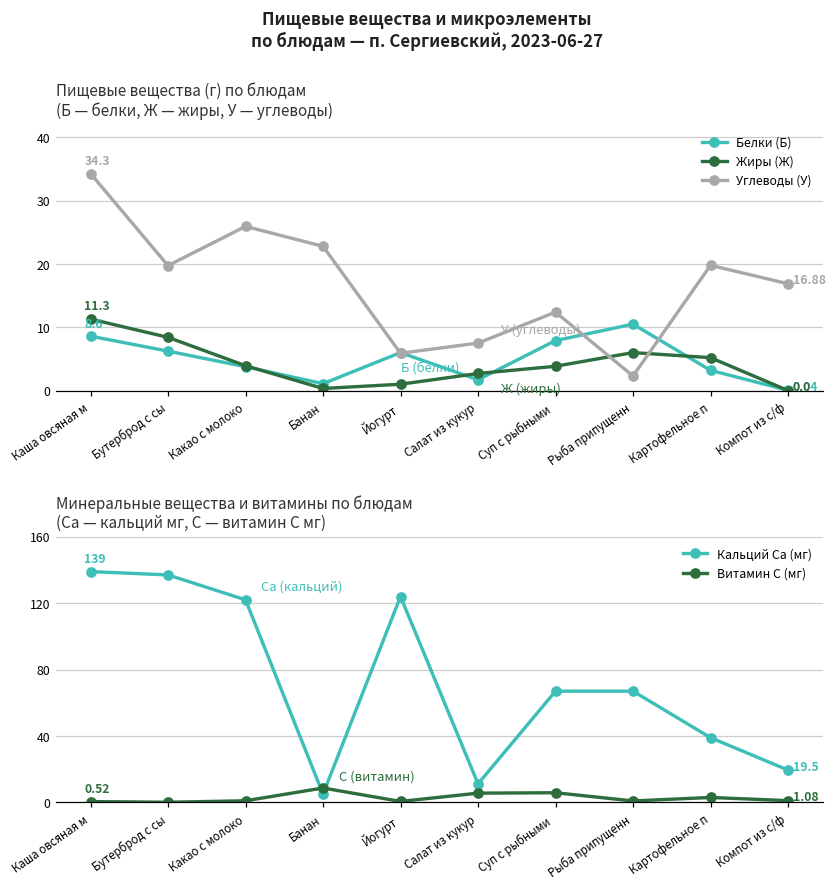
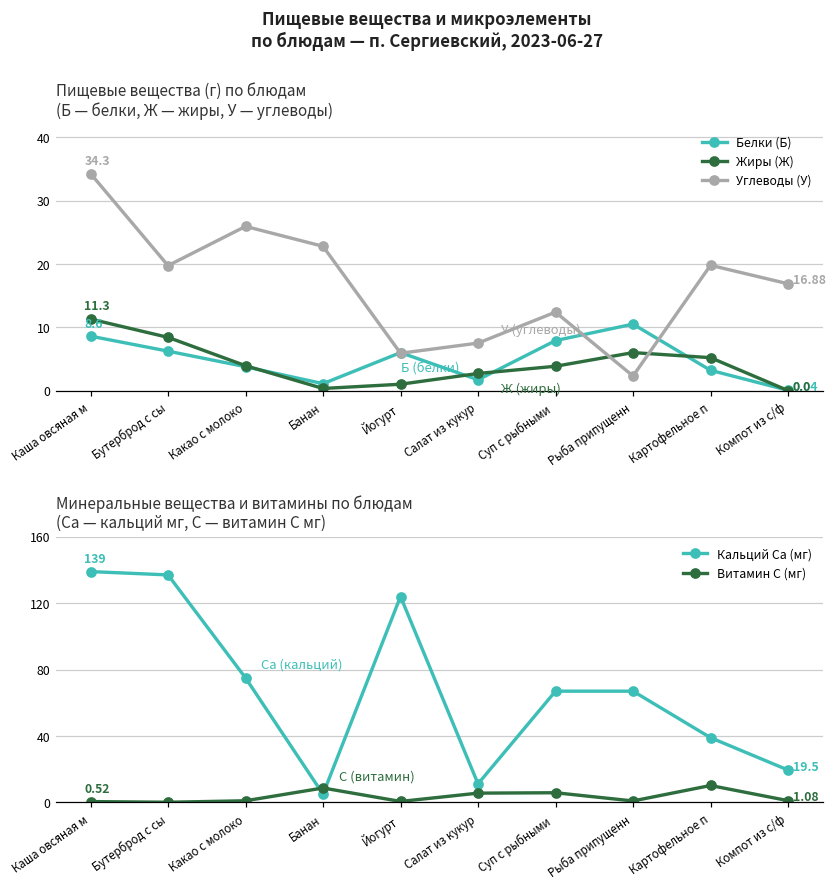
Минеральные вещества и витамины по блюдам (Ca — кальций мг, С — витамин С мг), Кальций Ca (мг), Какао с молоко: 122 -> 75
Минеральные вещества и витамины по блюдам (Ca — кальций мг, С — витамин С мг), Витамин С (мг), Картофельное п: 3 -> 10
